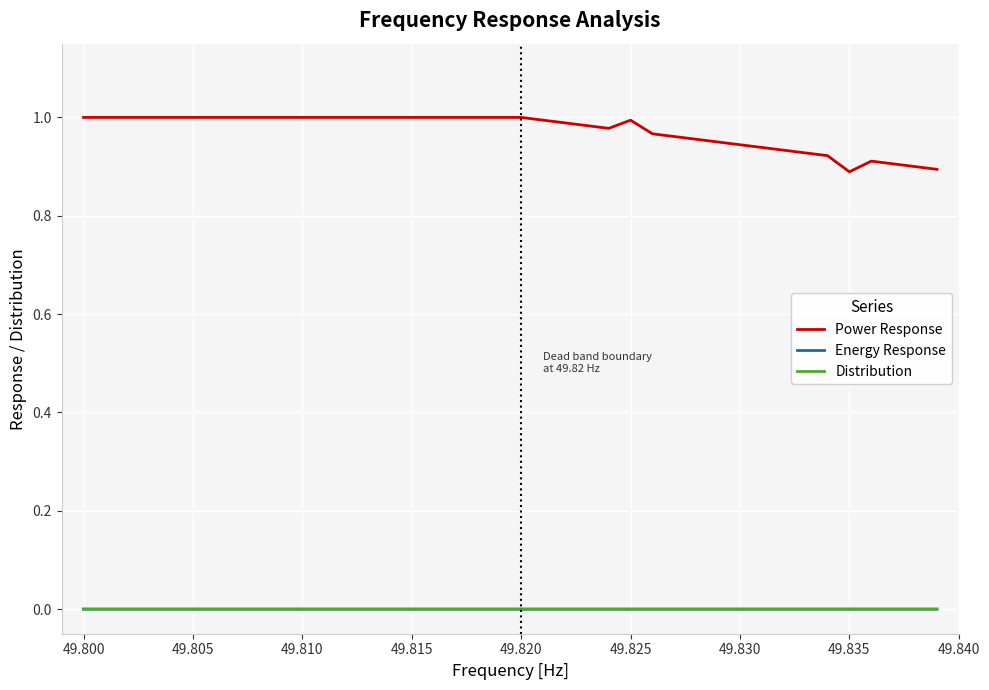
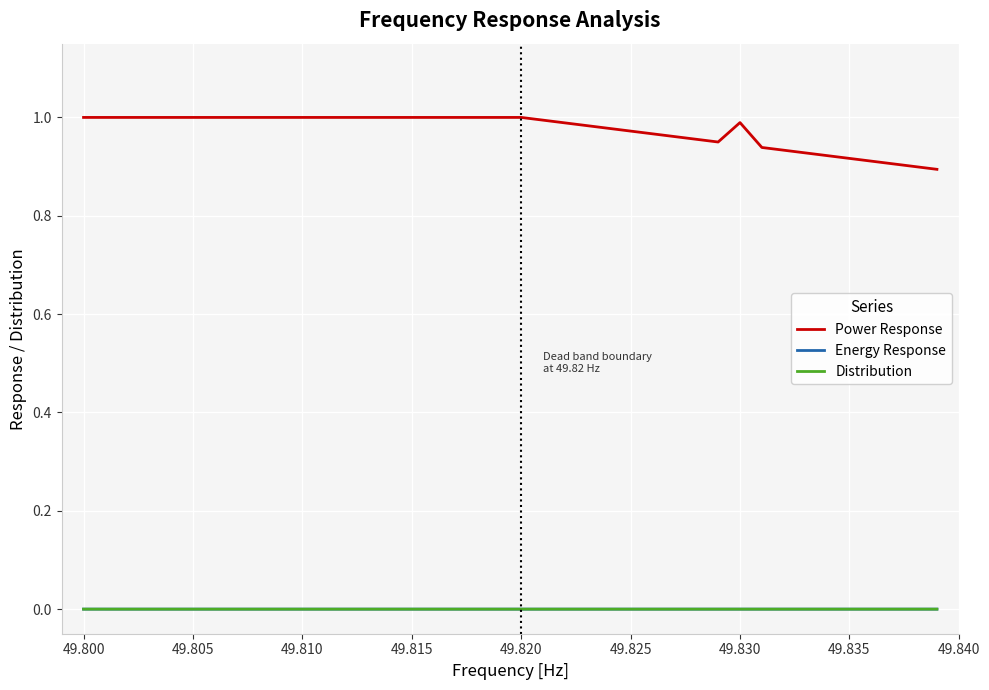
Power Response, 49.825: 0.99 -> 0.97
Power Response, 49.830: 0.94 -> 0.99
Power Response, 49.835: 0.89 -> 0.92
